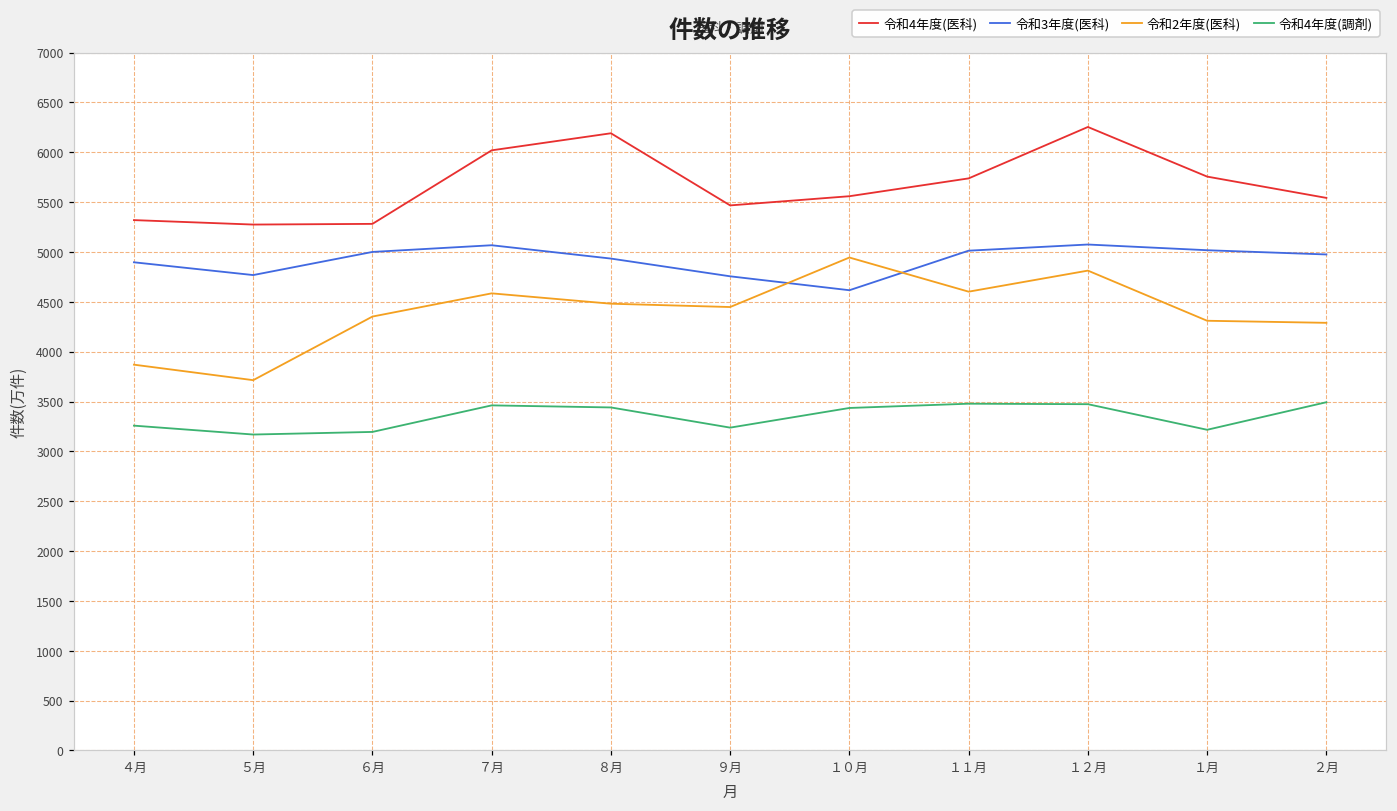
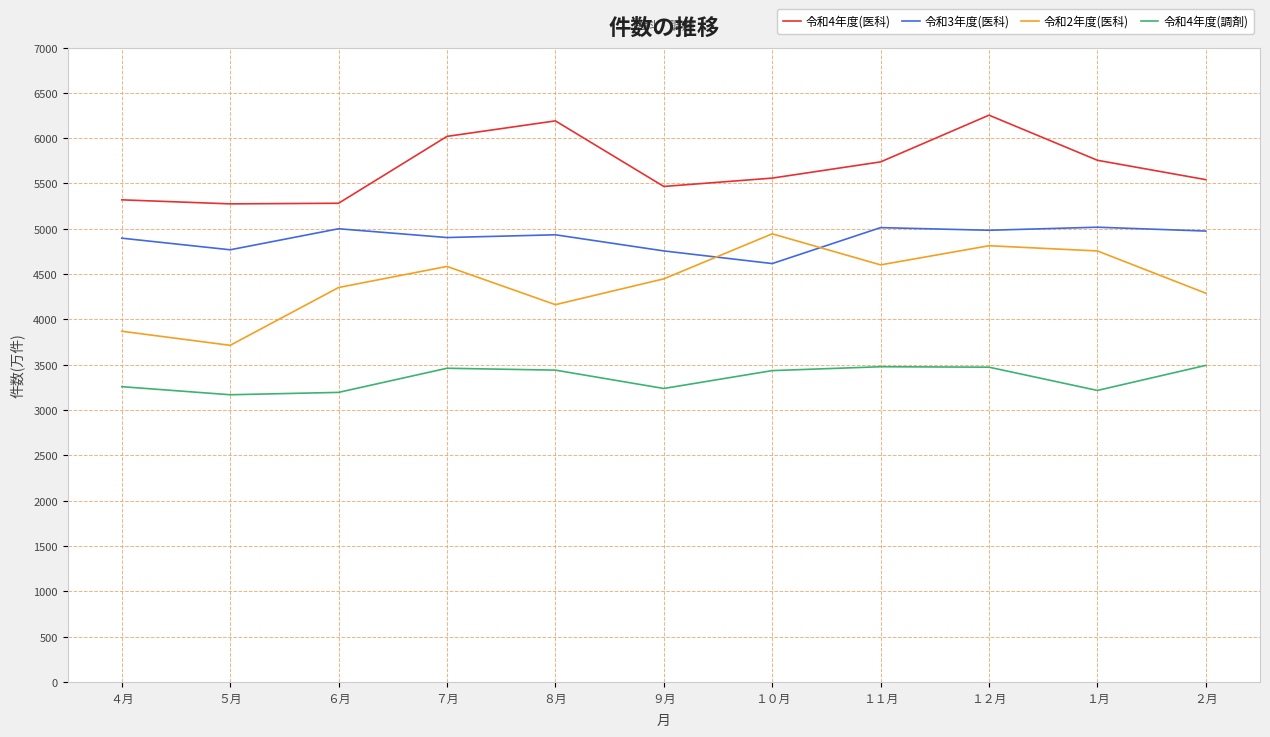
令和3年度(医科), ７月: 5100 -> 4900
令和2年度(医科), ８月: 4500 -> 4200
令和3年度(医科), １２月: 5100 -> 5000
令和2年度(医科), １月: 4300 -> 4800
